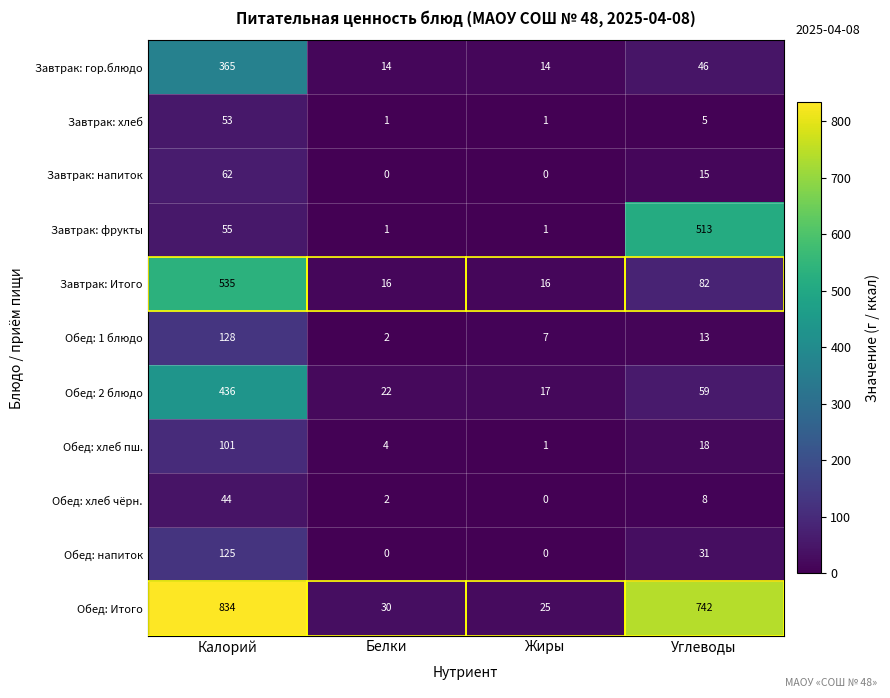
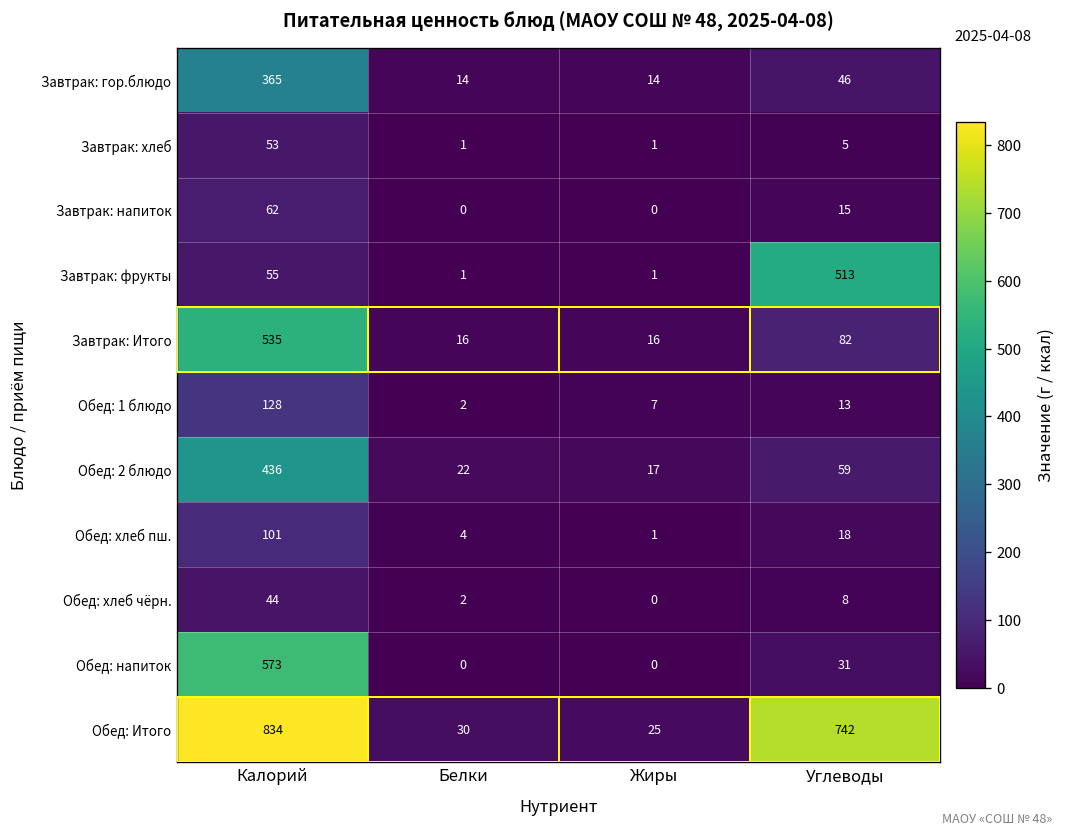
Обед: напиток, Калорий: 125 -> 573
